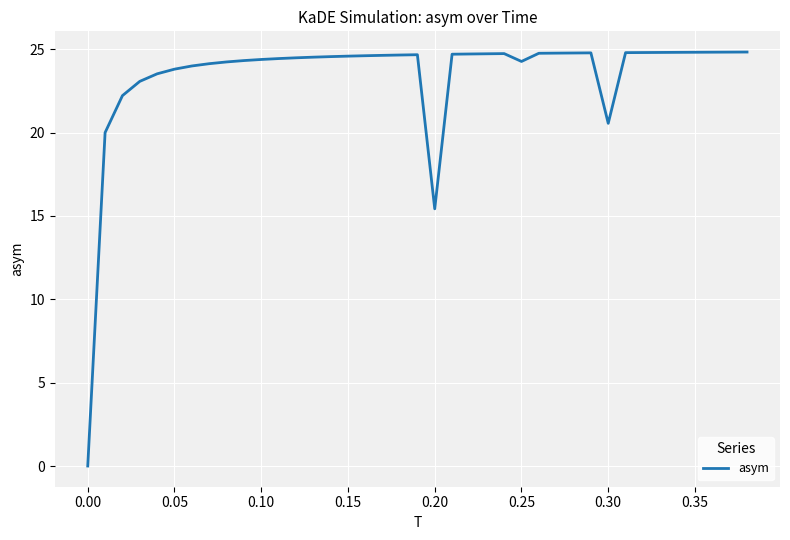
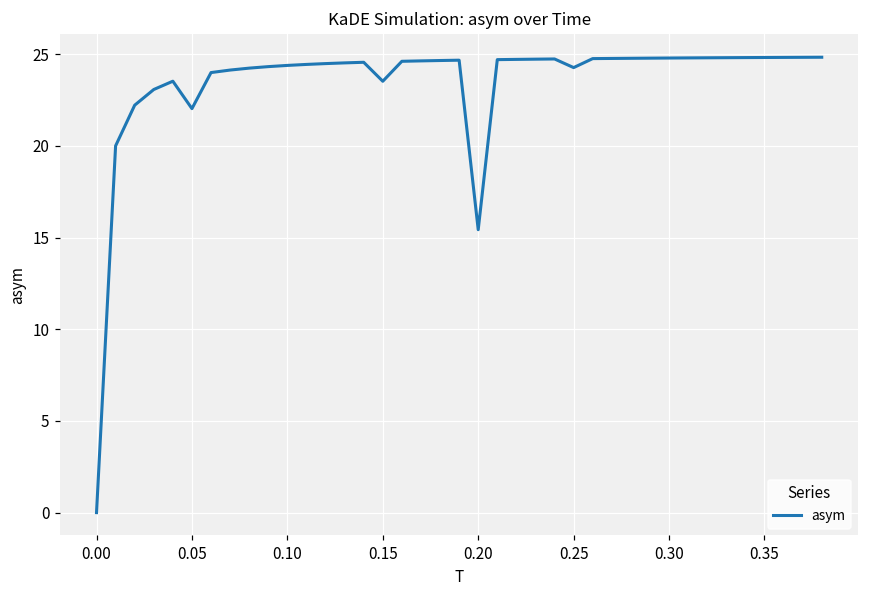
0.05: 23.8 -> 22.0
0.15: 24.6 -> 23.5
0.30: 20.6 -> 24.8
